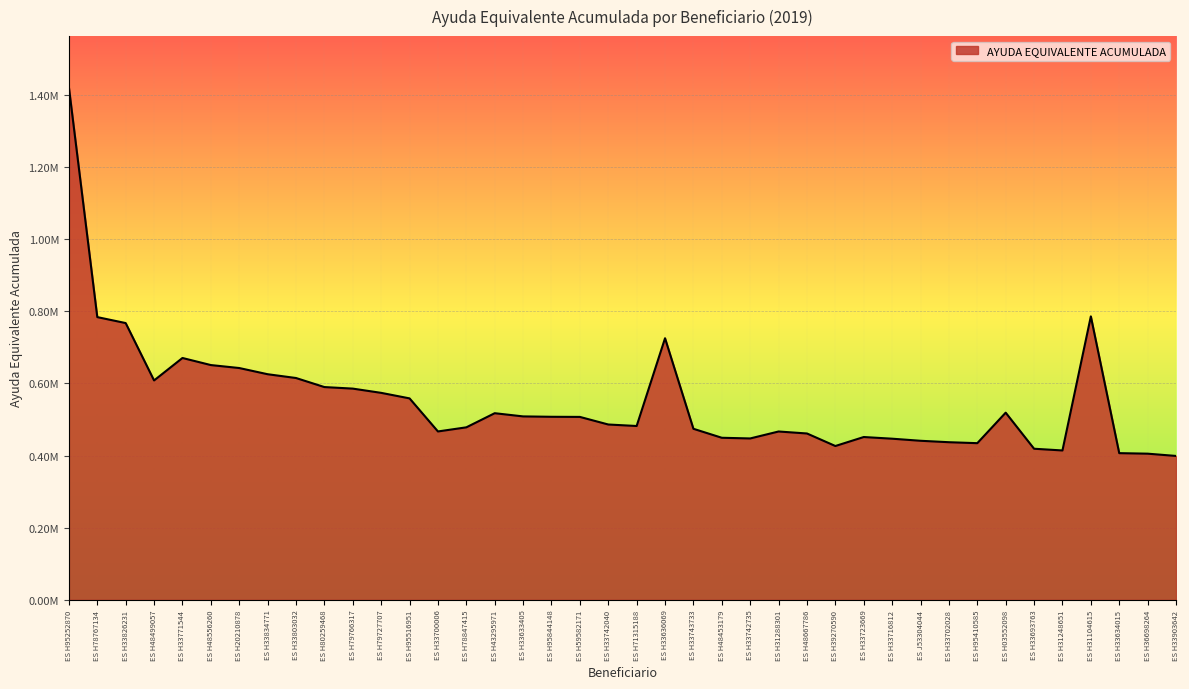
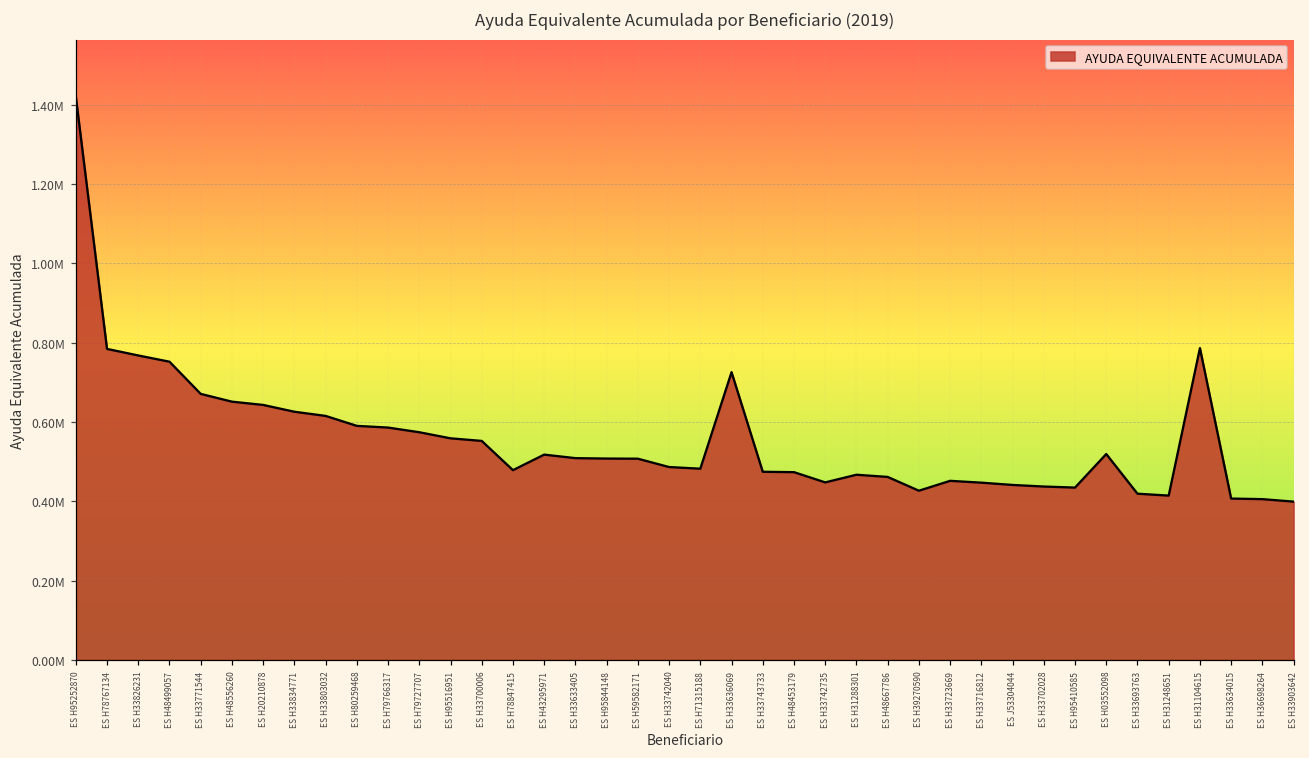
ES H48499057: 610000 -> 750000
ES H33700006: 470000 -> 550000
ES H48453179: 450000 -> 470000
